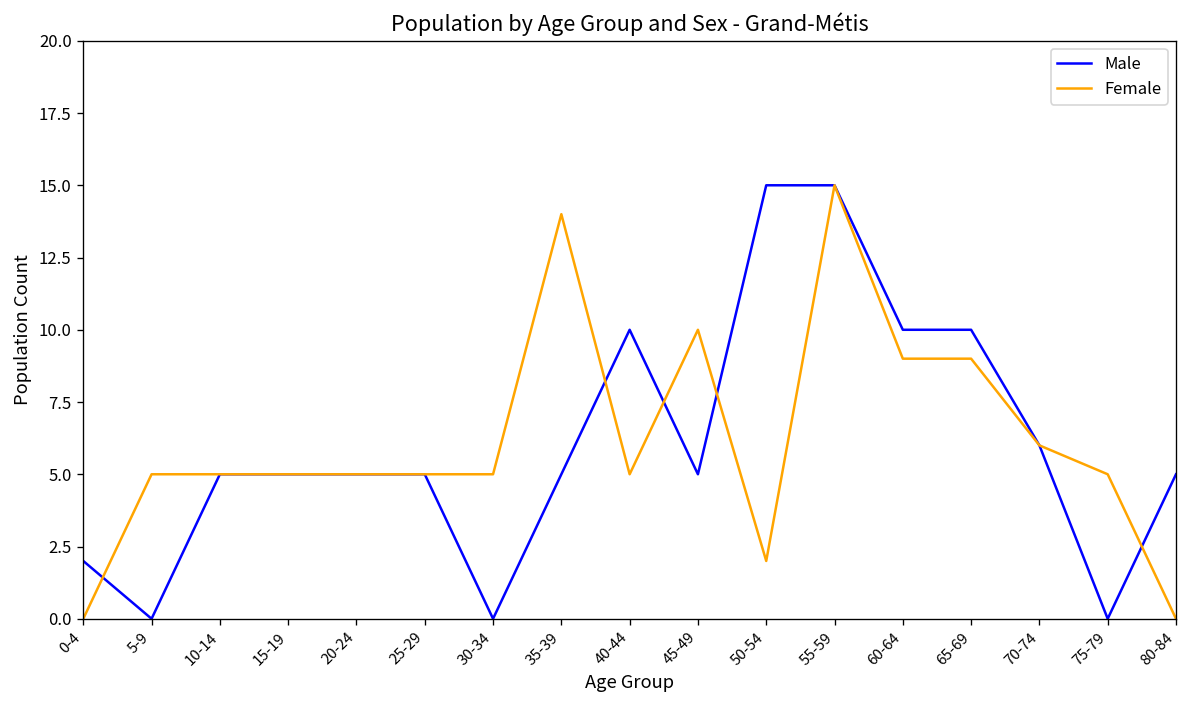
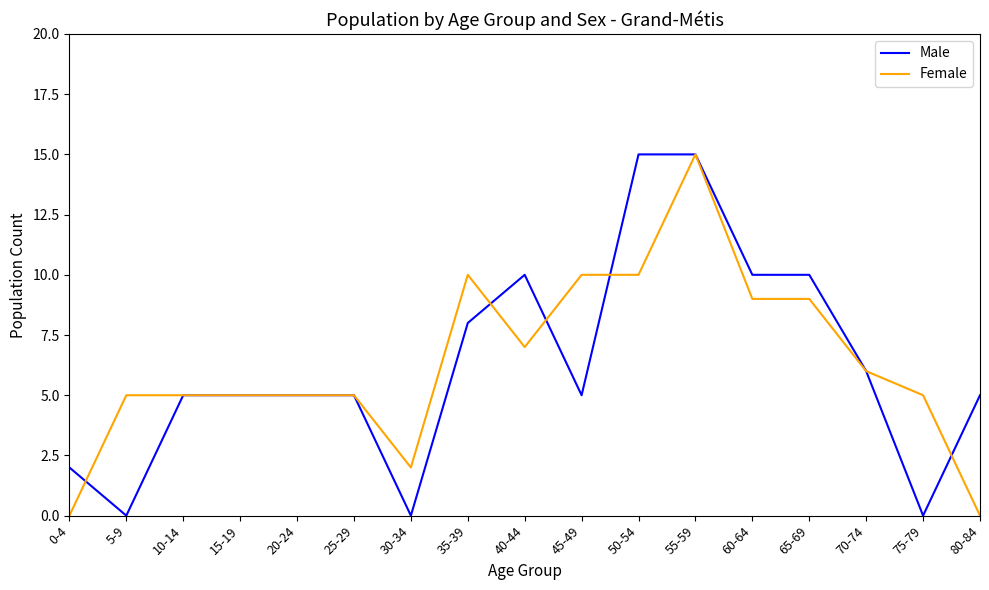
Female, 30-34: 5 -> 2
Male, 35-39: 5 -> 8
Female, 35-39: 14 -> 10
Female, 40-44: 5 -> 7
Female, 50-54: 2 -> 10
